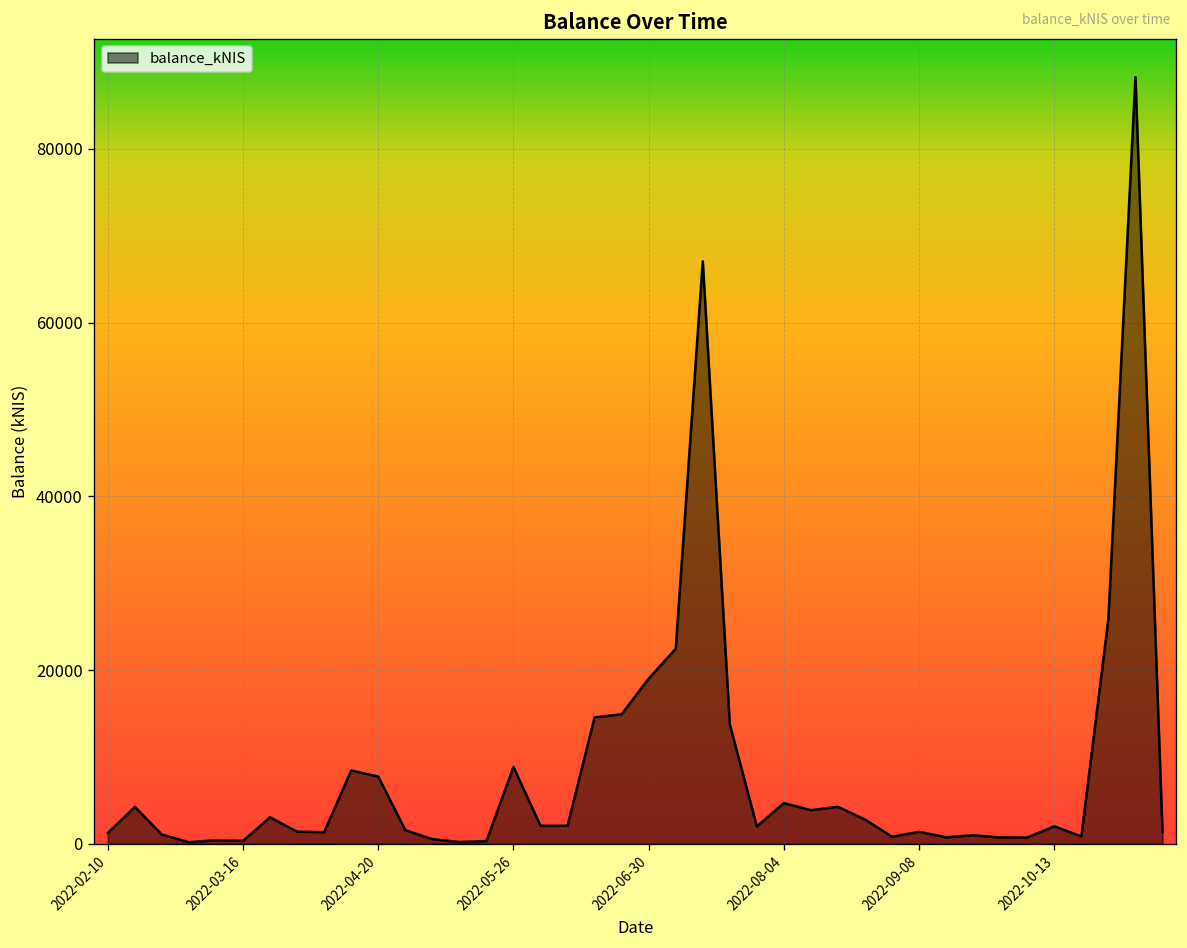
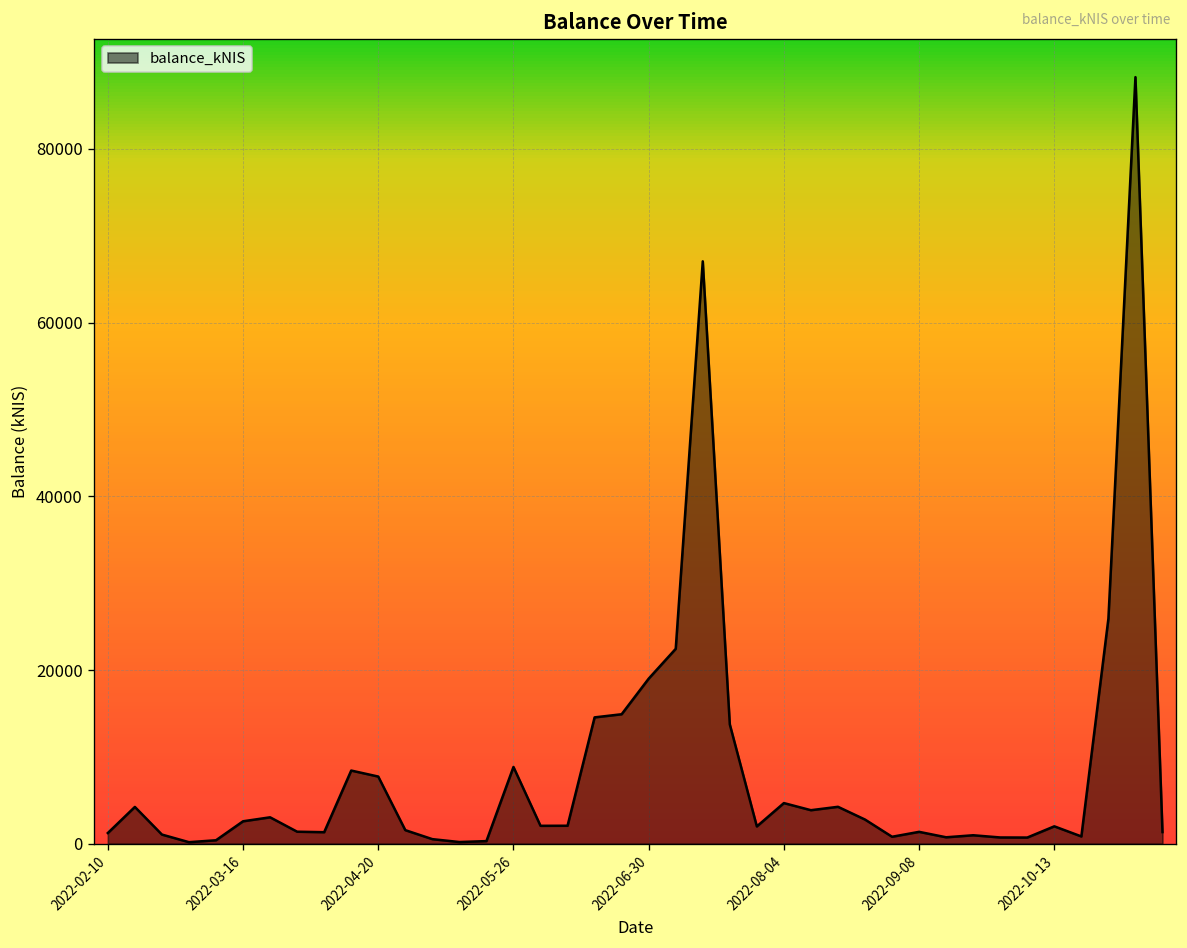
2022-03-16: 0 -> 3000
